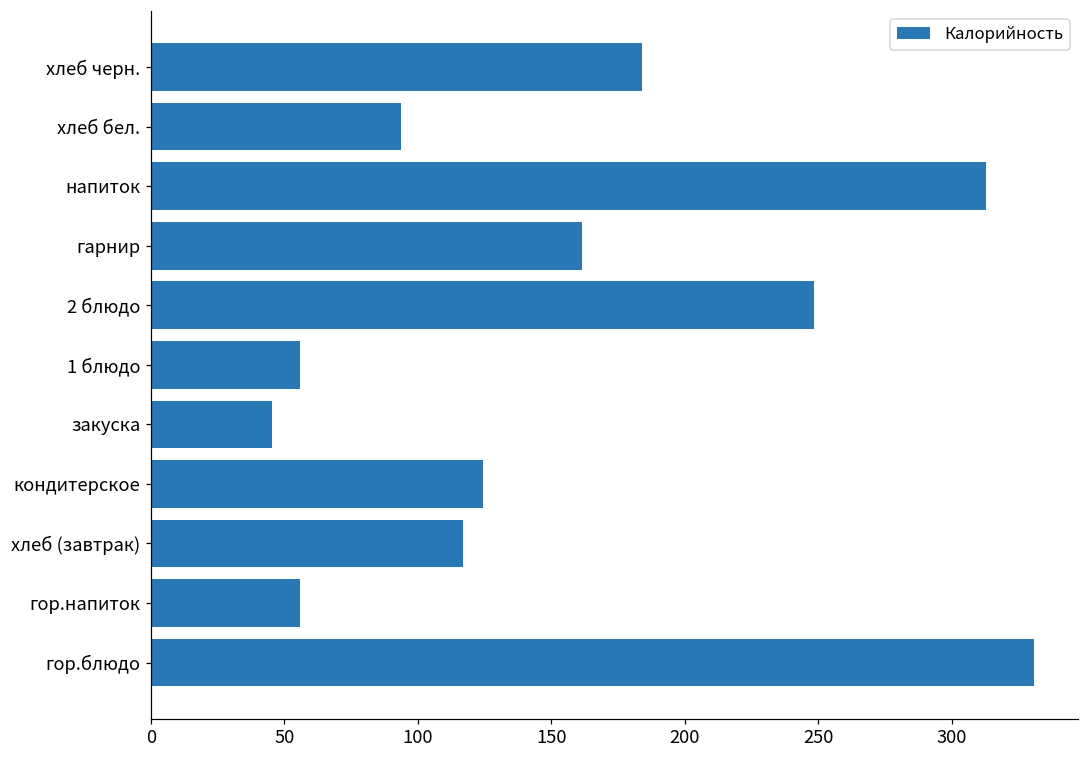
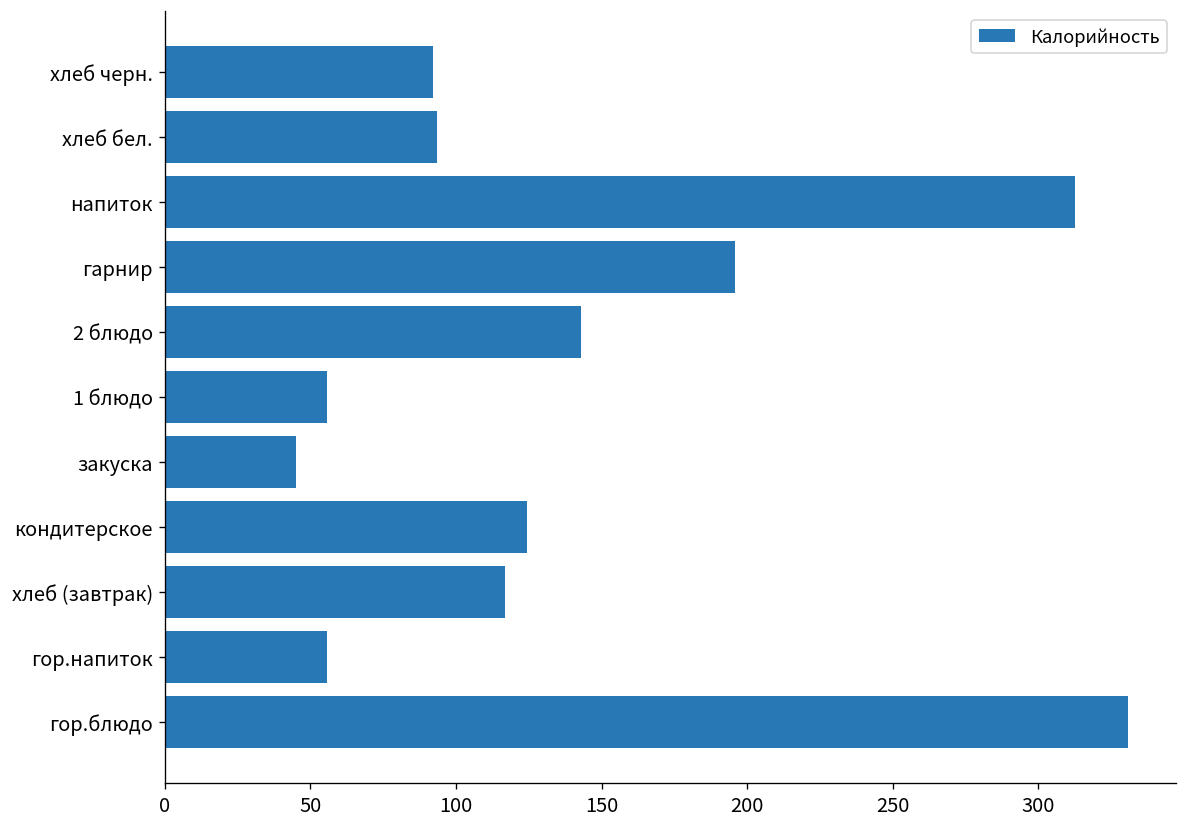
хлеб черн.: 184 -> 92
гарнир: 161 -> 196
2 блюдо: 249 -> 143
